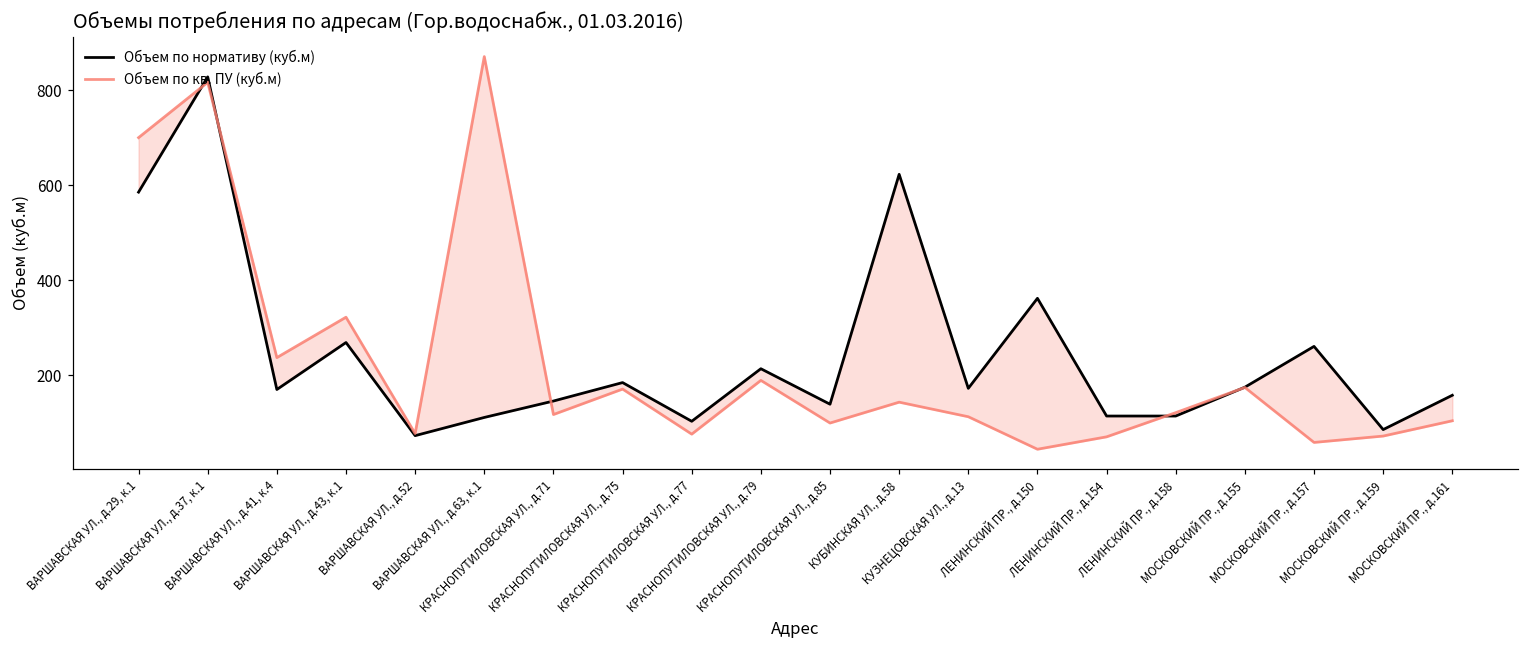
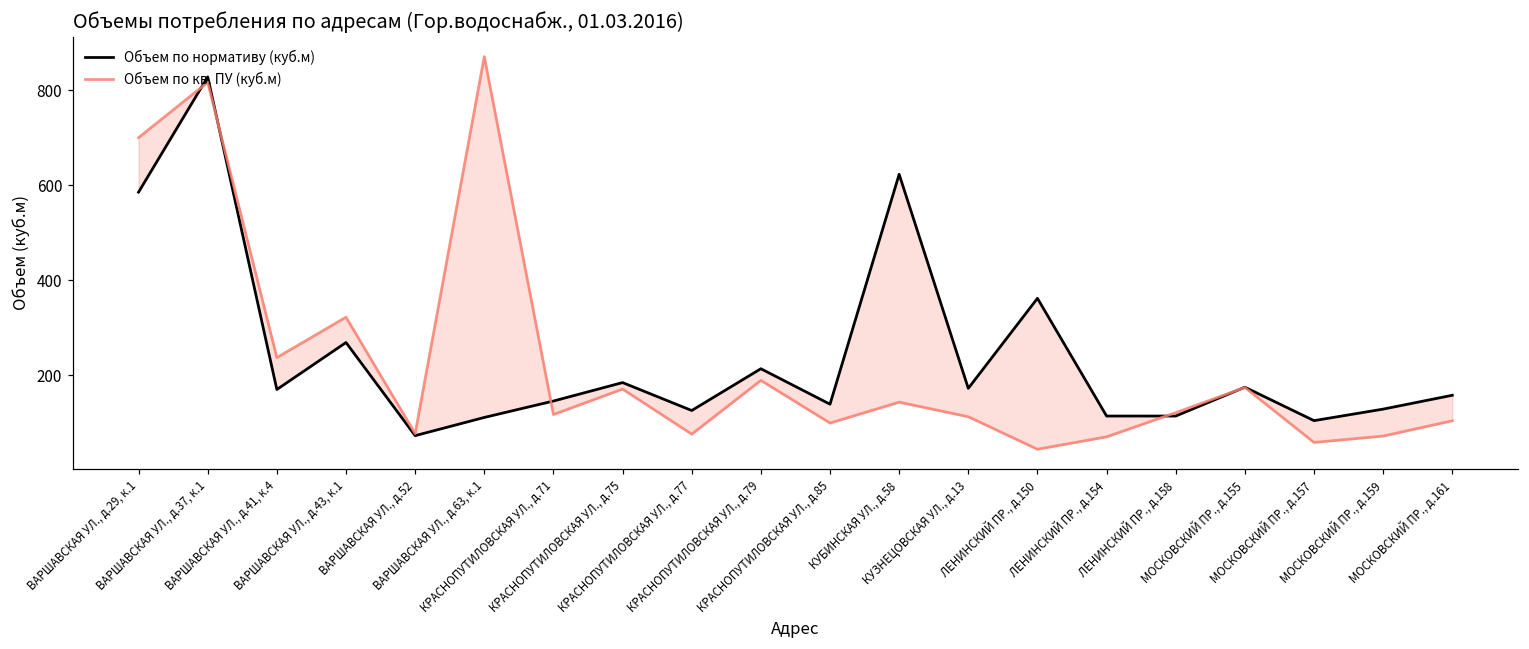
Объем по нормативу (куб.м), КРАСНОПУТИЛОВСКАЯ УЛ., д.77: 100 -> 130
Объем по нормативу (куб.м), МОСКОВСКИЙ ПР., д.157: 260 -> 100
Объем по нормативу (куб.м), МОСКОВСКИЙ ПР., д.159: 90 -> 130
